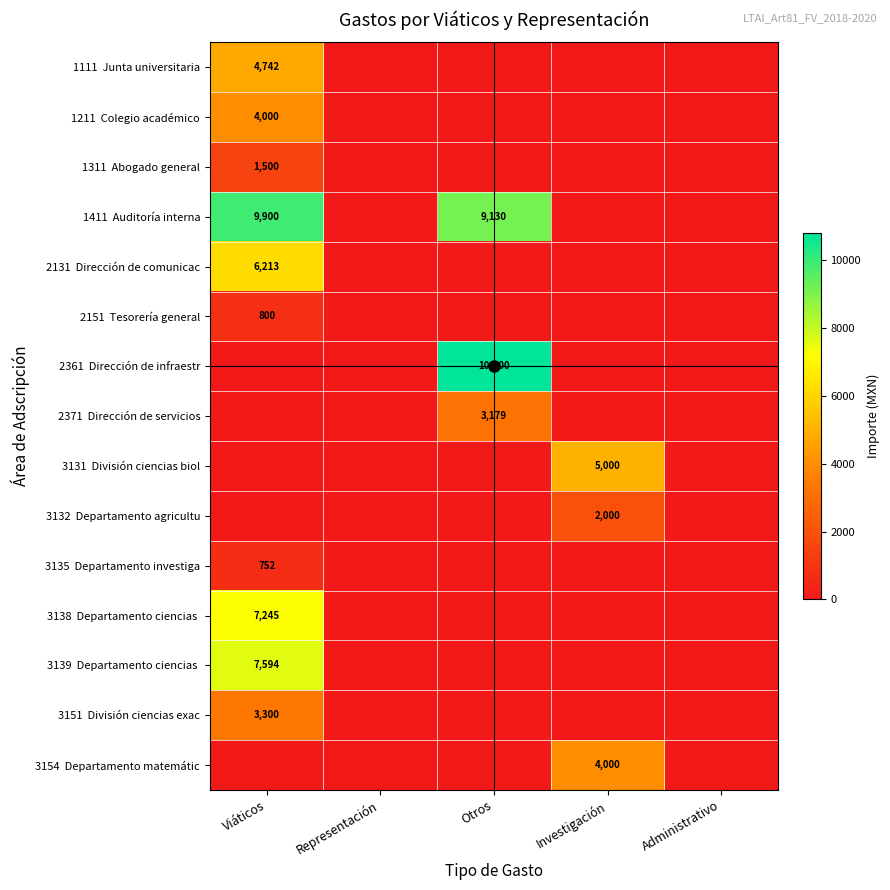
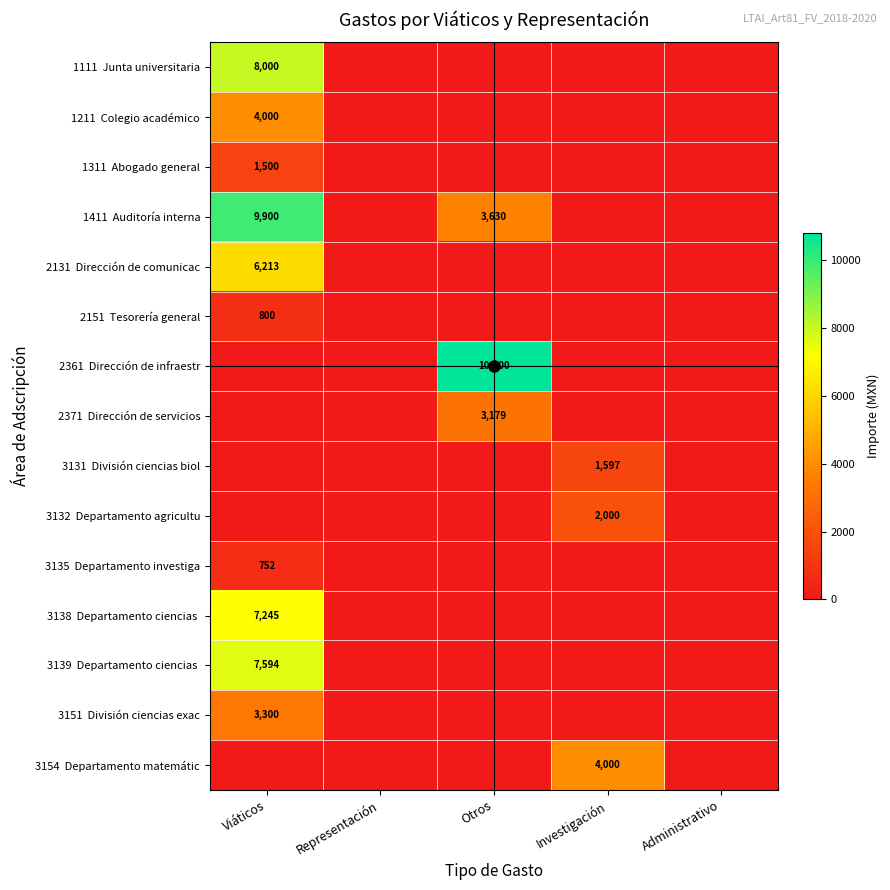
1111 Junta universitaria, Viáticos: 4,742 -> 8,000
1411 Auditoría interna, Otros: 9,130 -> 3,630
3131 División ciencias biol, Investigación: 5,000 -> 1,597
